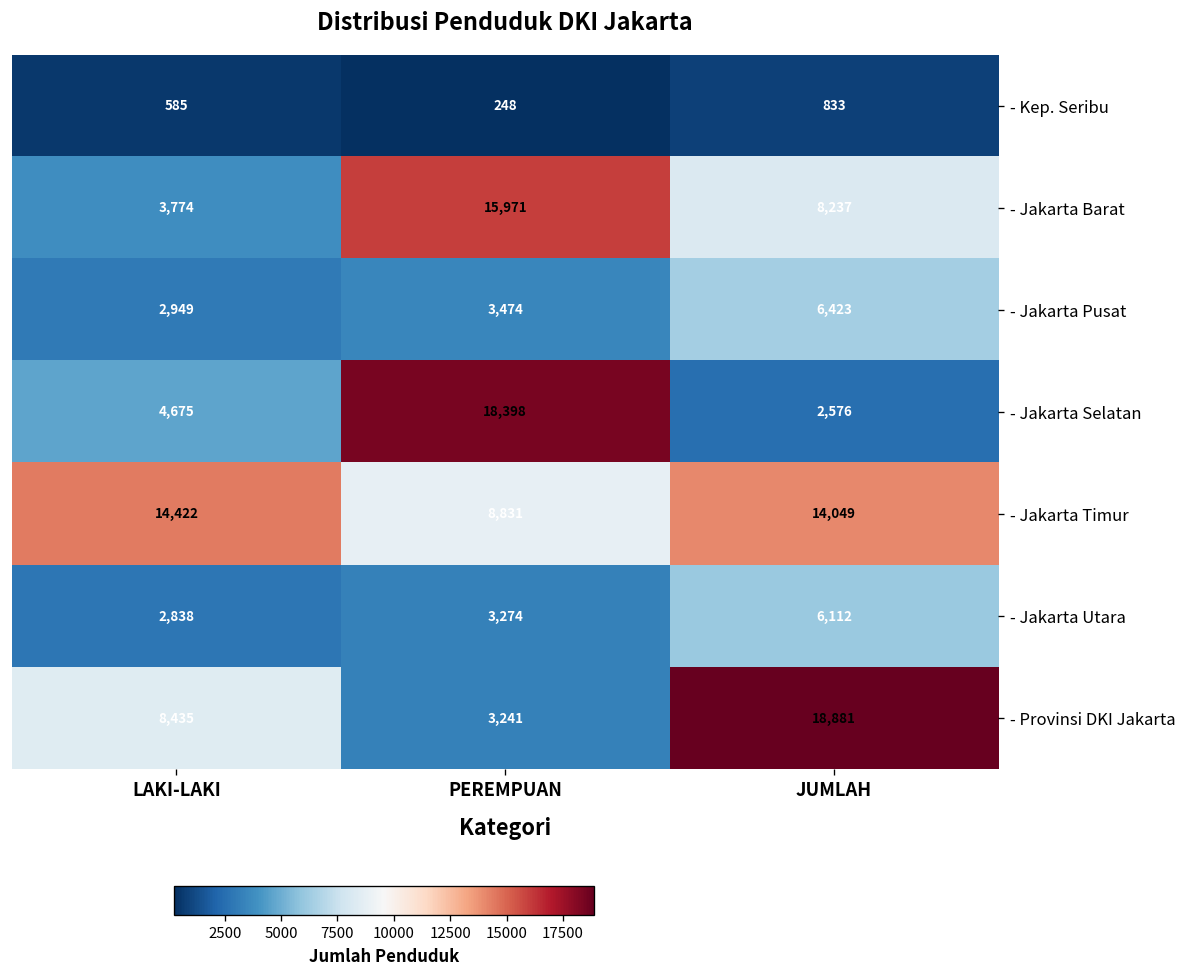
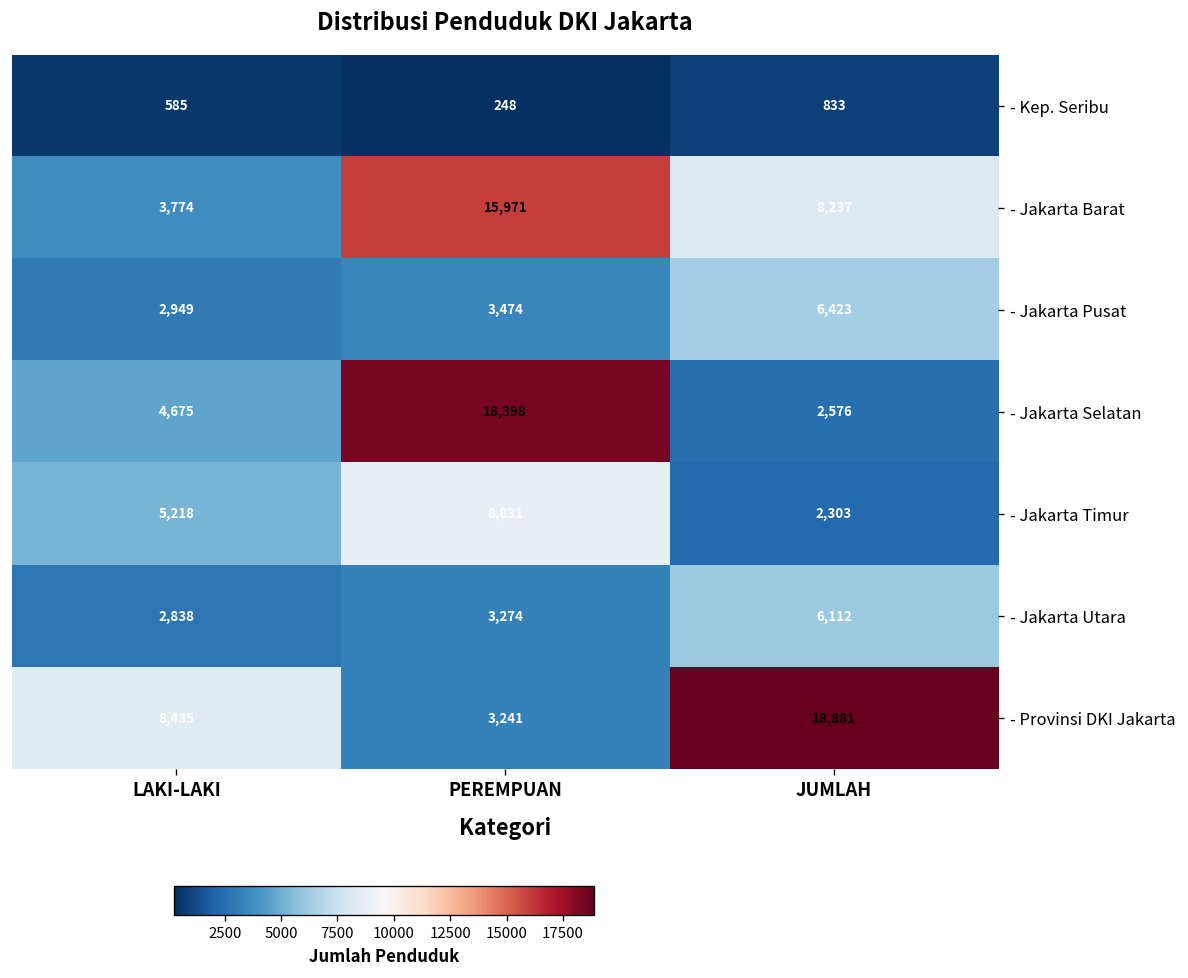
- Jakarta Timur, LAKI-LAKI: 14,422 -> 5,218
- Jakarta Timur, JUMLAH: 14,049 -> 2,303
